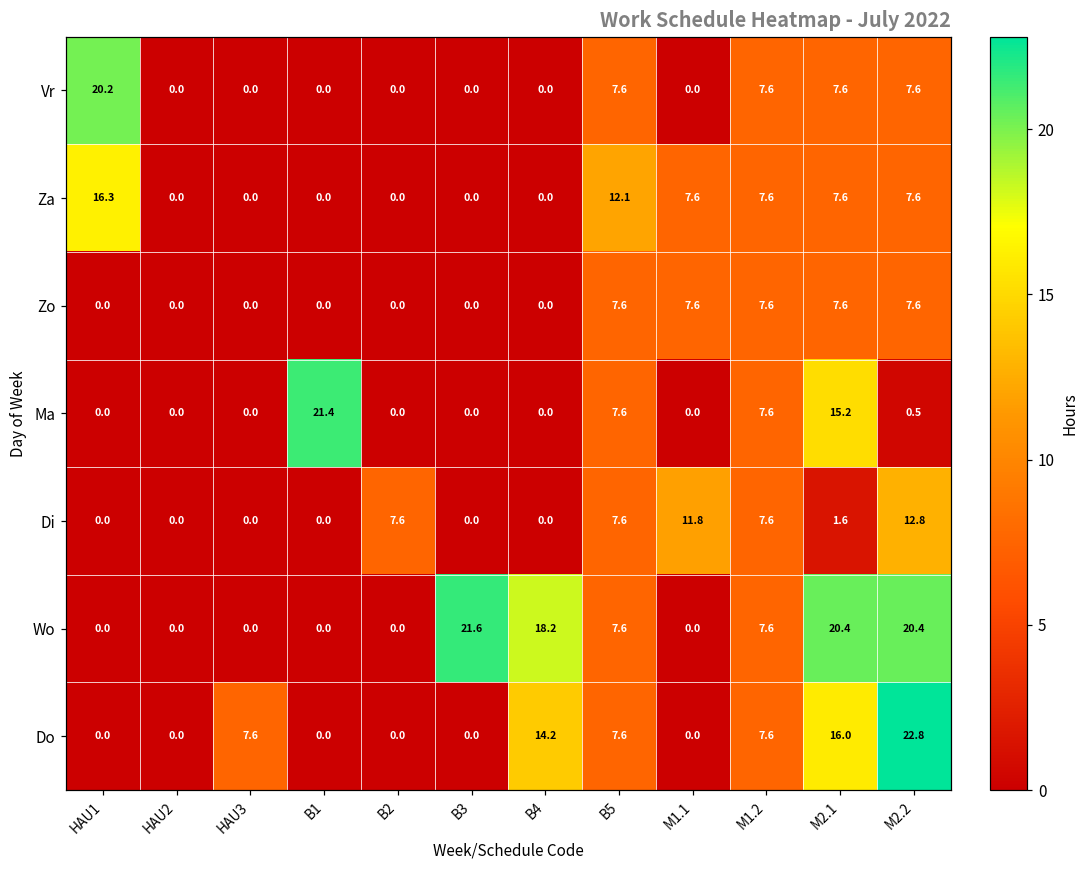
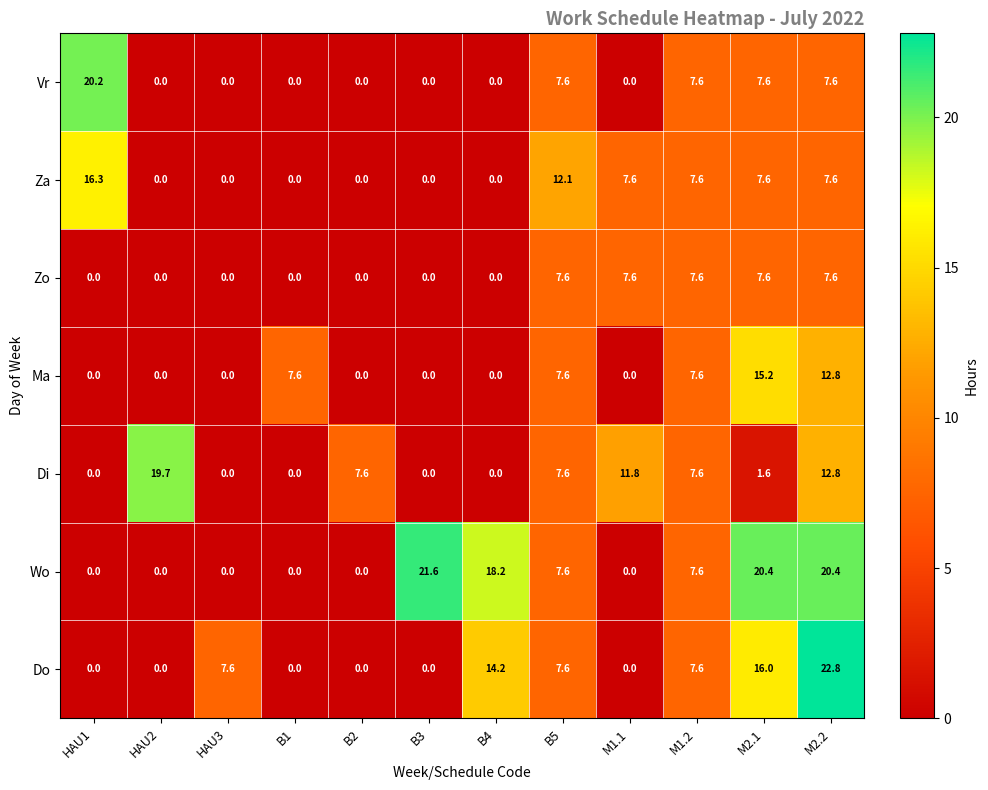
Ma, B1: 21.4 -> 7.6
Ma, M2.2: 0.5 -> 12.8
Di, HAU2: 0.0 -> 19.7
